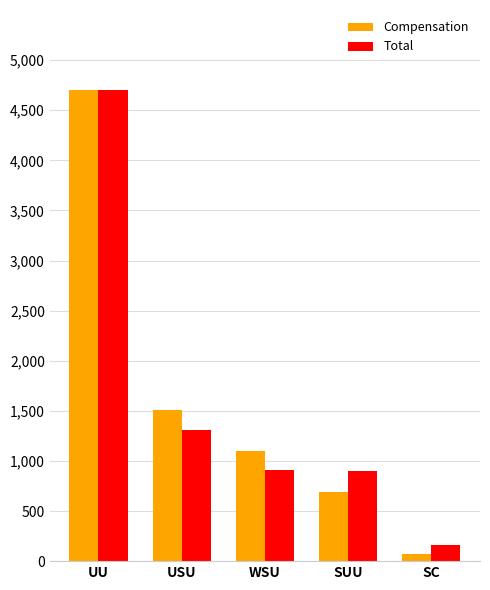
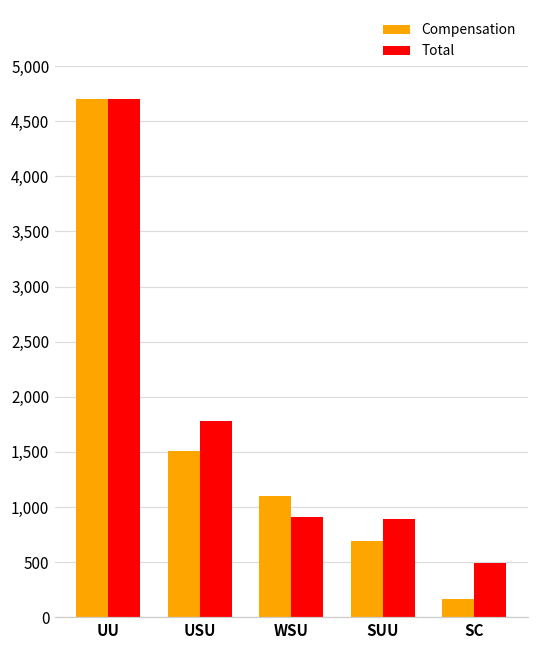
Total, USU: 1,310 -> 1,780
Compensation, SC: 80 -> 160
Total, SC: 160 -> 490
